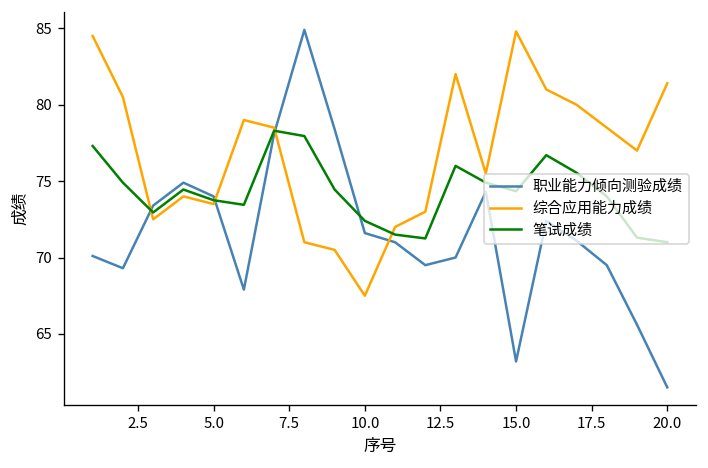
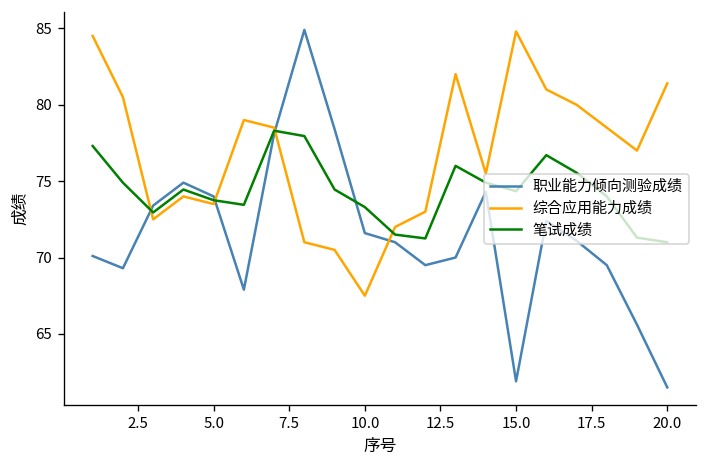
笔试成绩, 10.0: 72.4 -> 73.3
职业能力倾向测验成绩, 15.0: 63.2 -> 61.9
